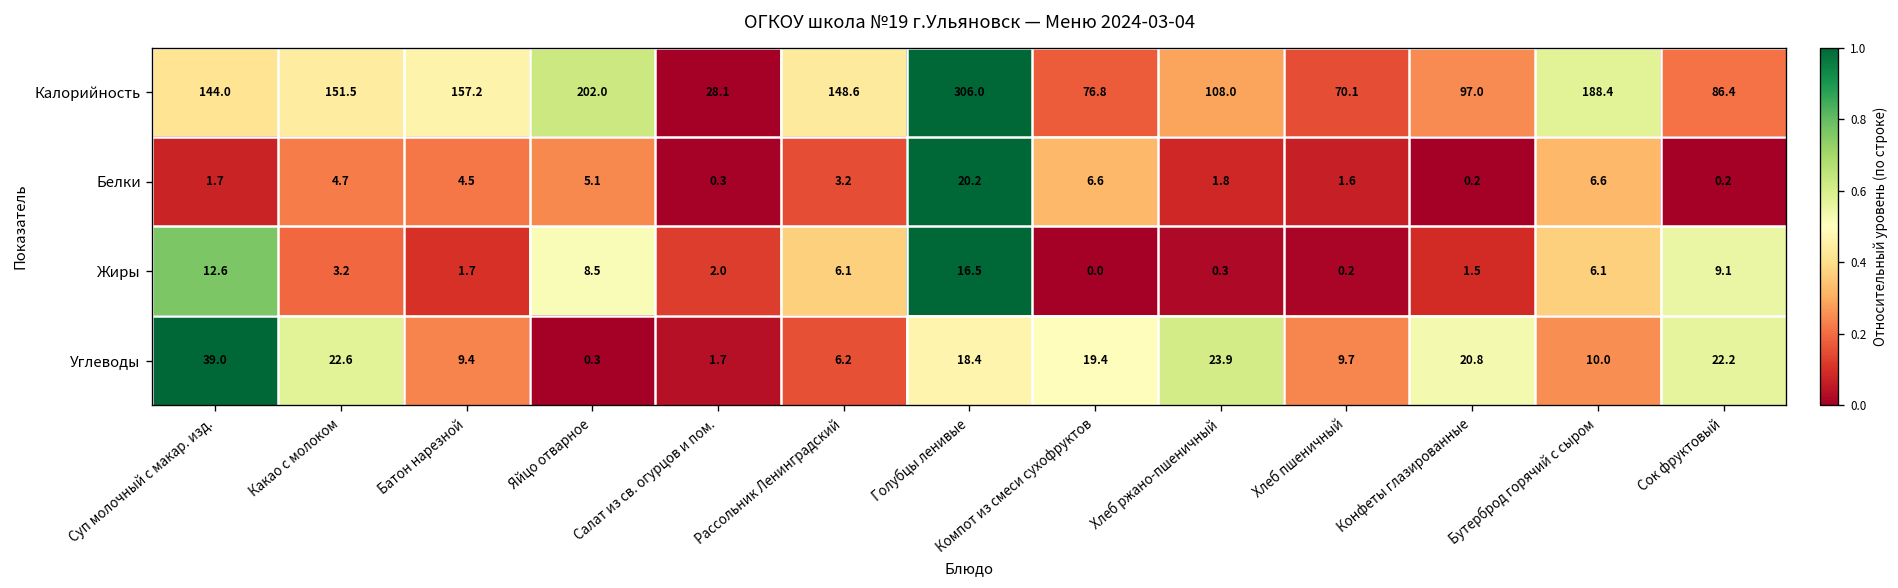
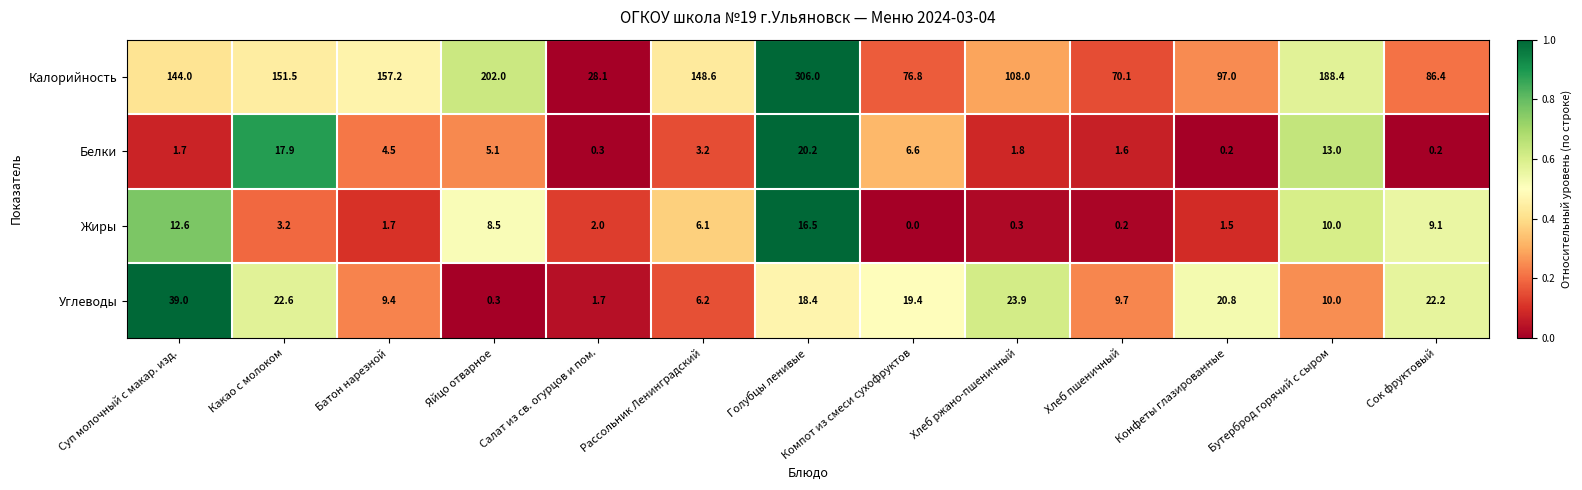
Белки, Какао с молоком: 4.7 -> 17.9
Белки, Бутерброд горячий с сыром: 6.6 -> 13.0
Жиры, Бутерброд горячий с сыром: 6.1 -> 10.0
